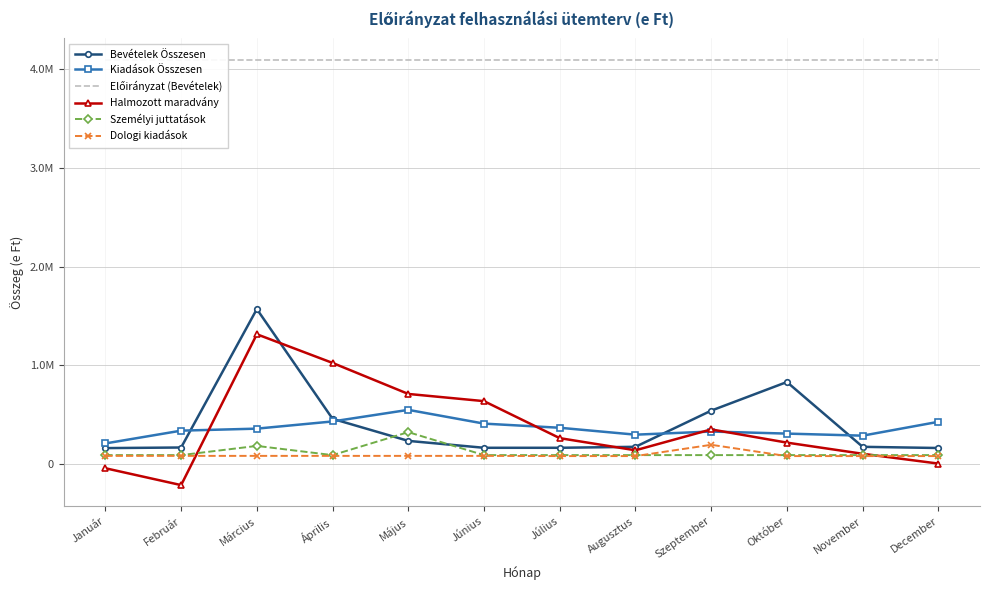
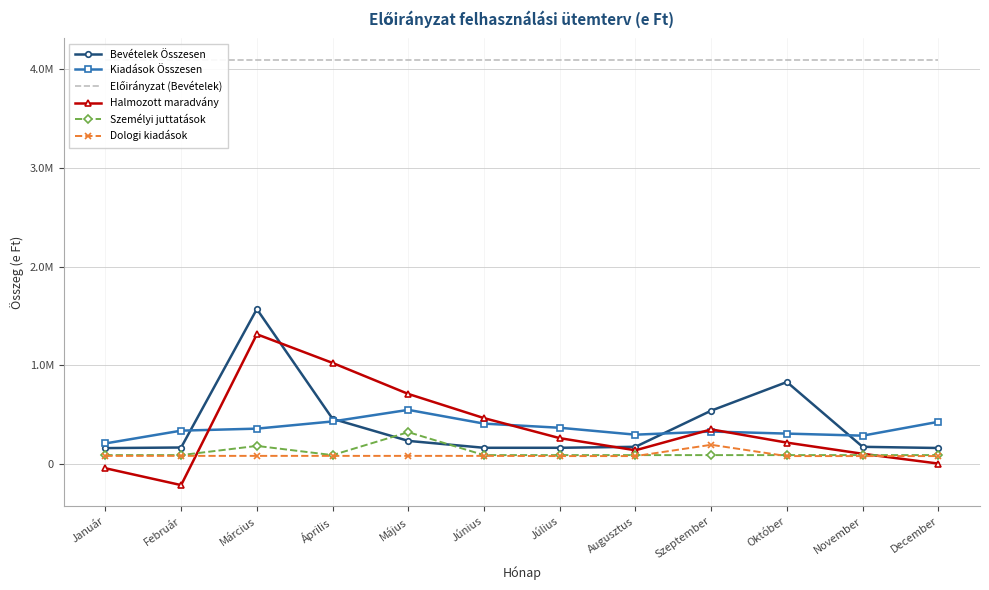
Halmozott maradvány, Június: 600000 -> 500000
